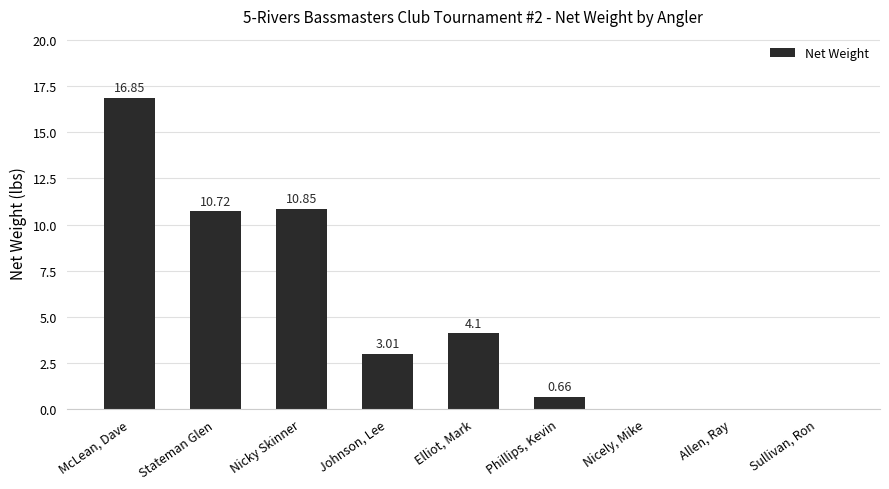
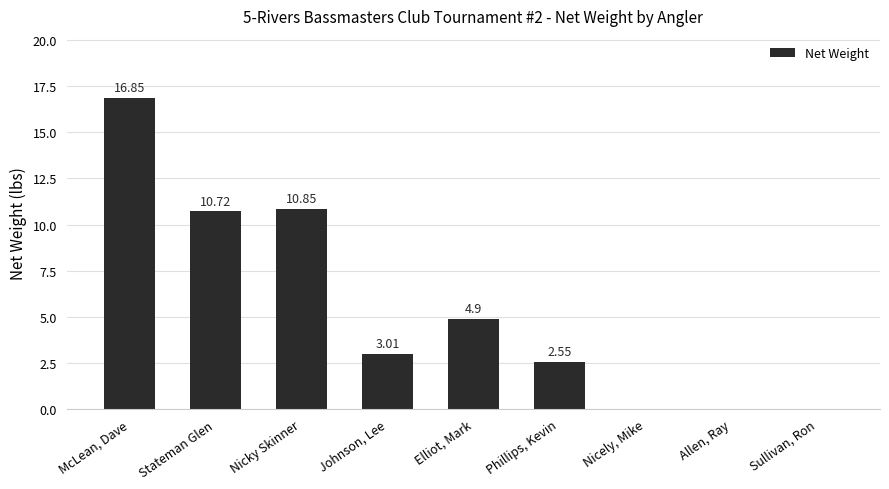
Elliot, Mark: 4.1 -> 4.9
Phillips, Kevin: 0.66 -> 2.55
